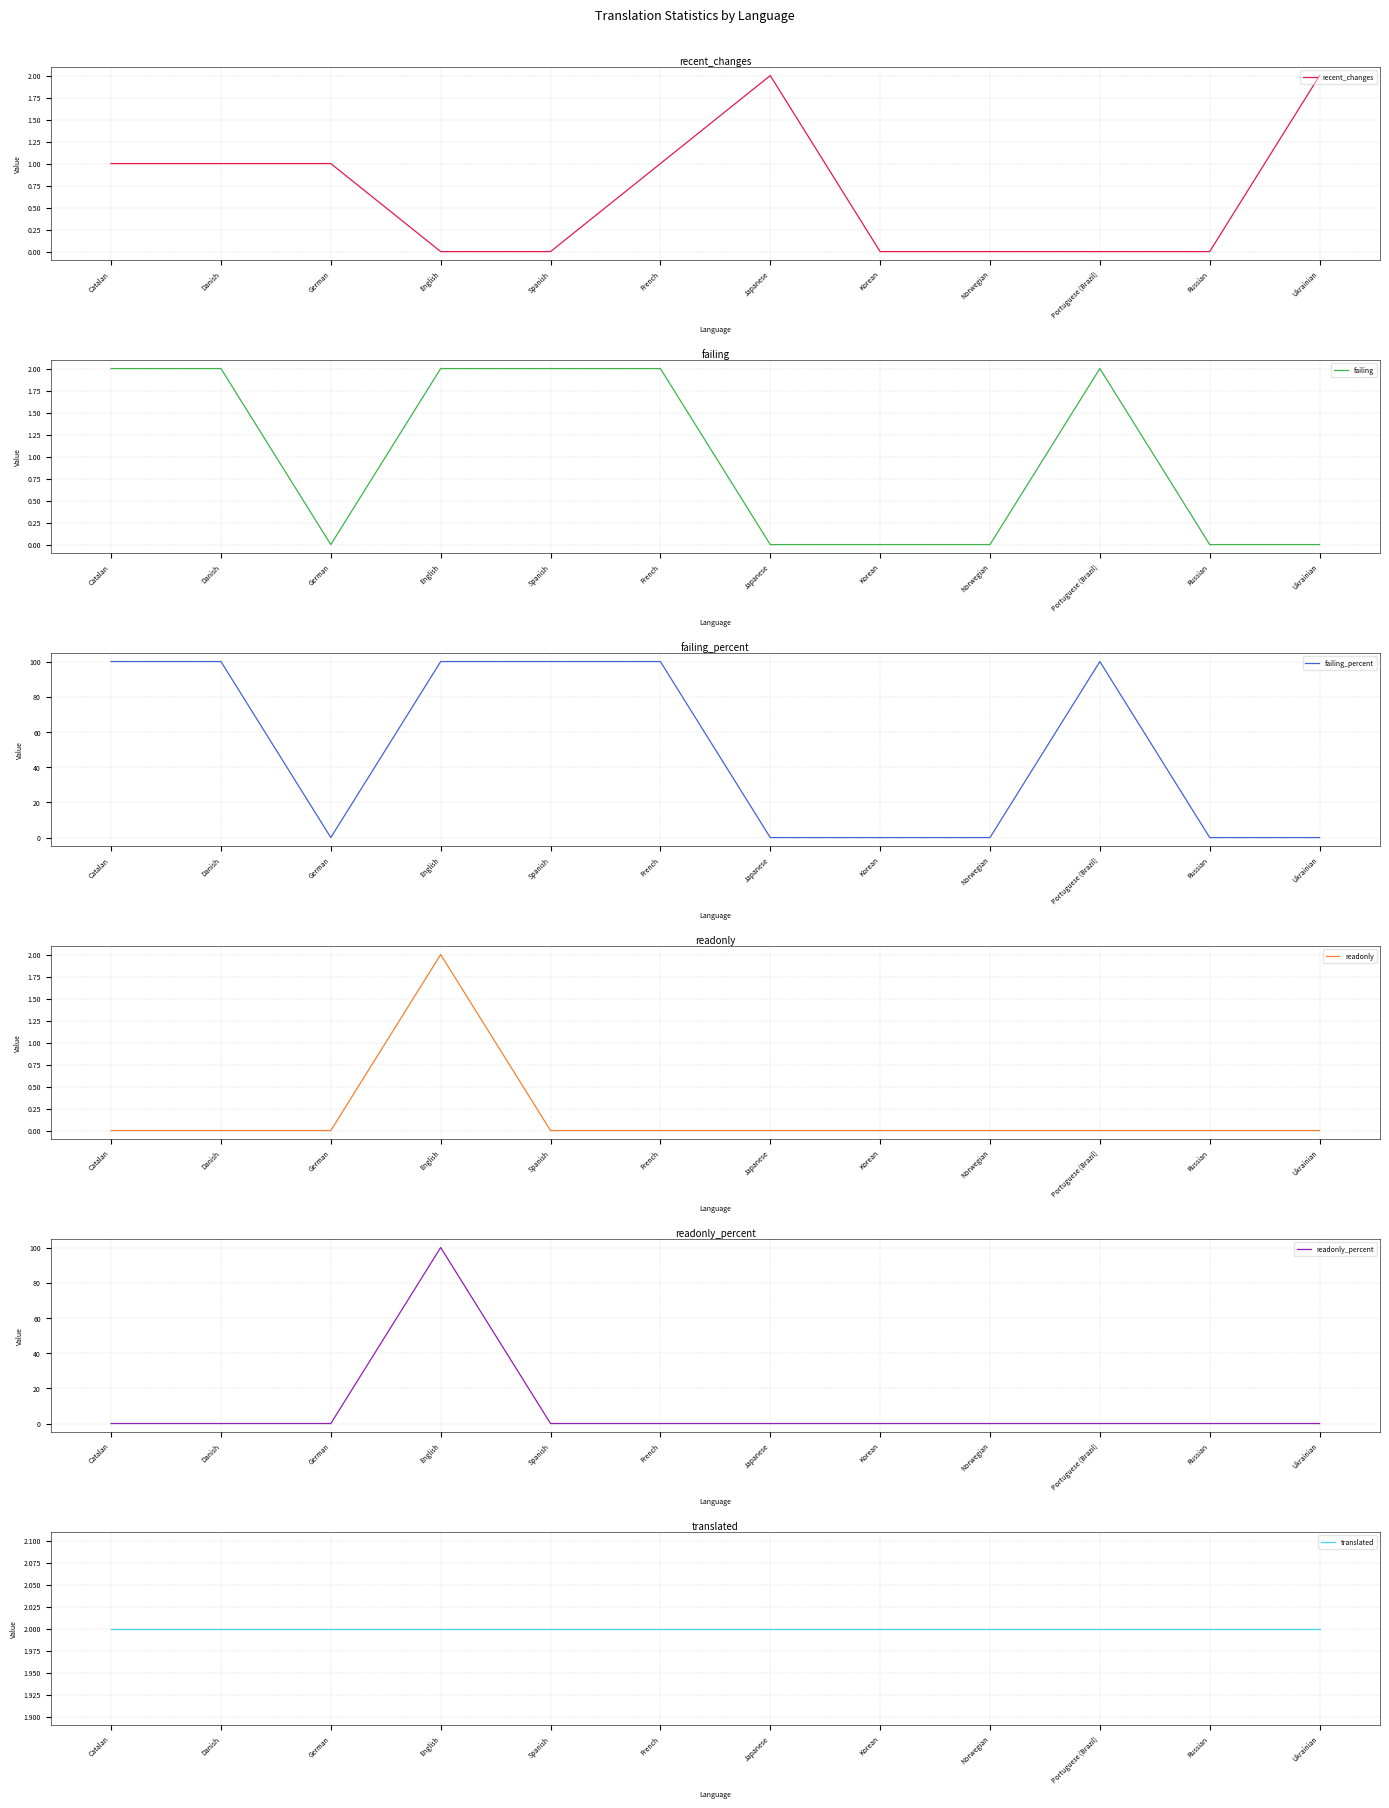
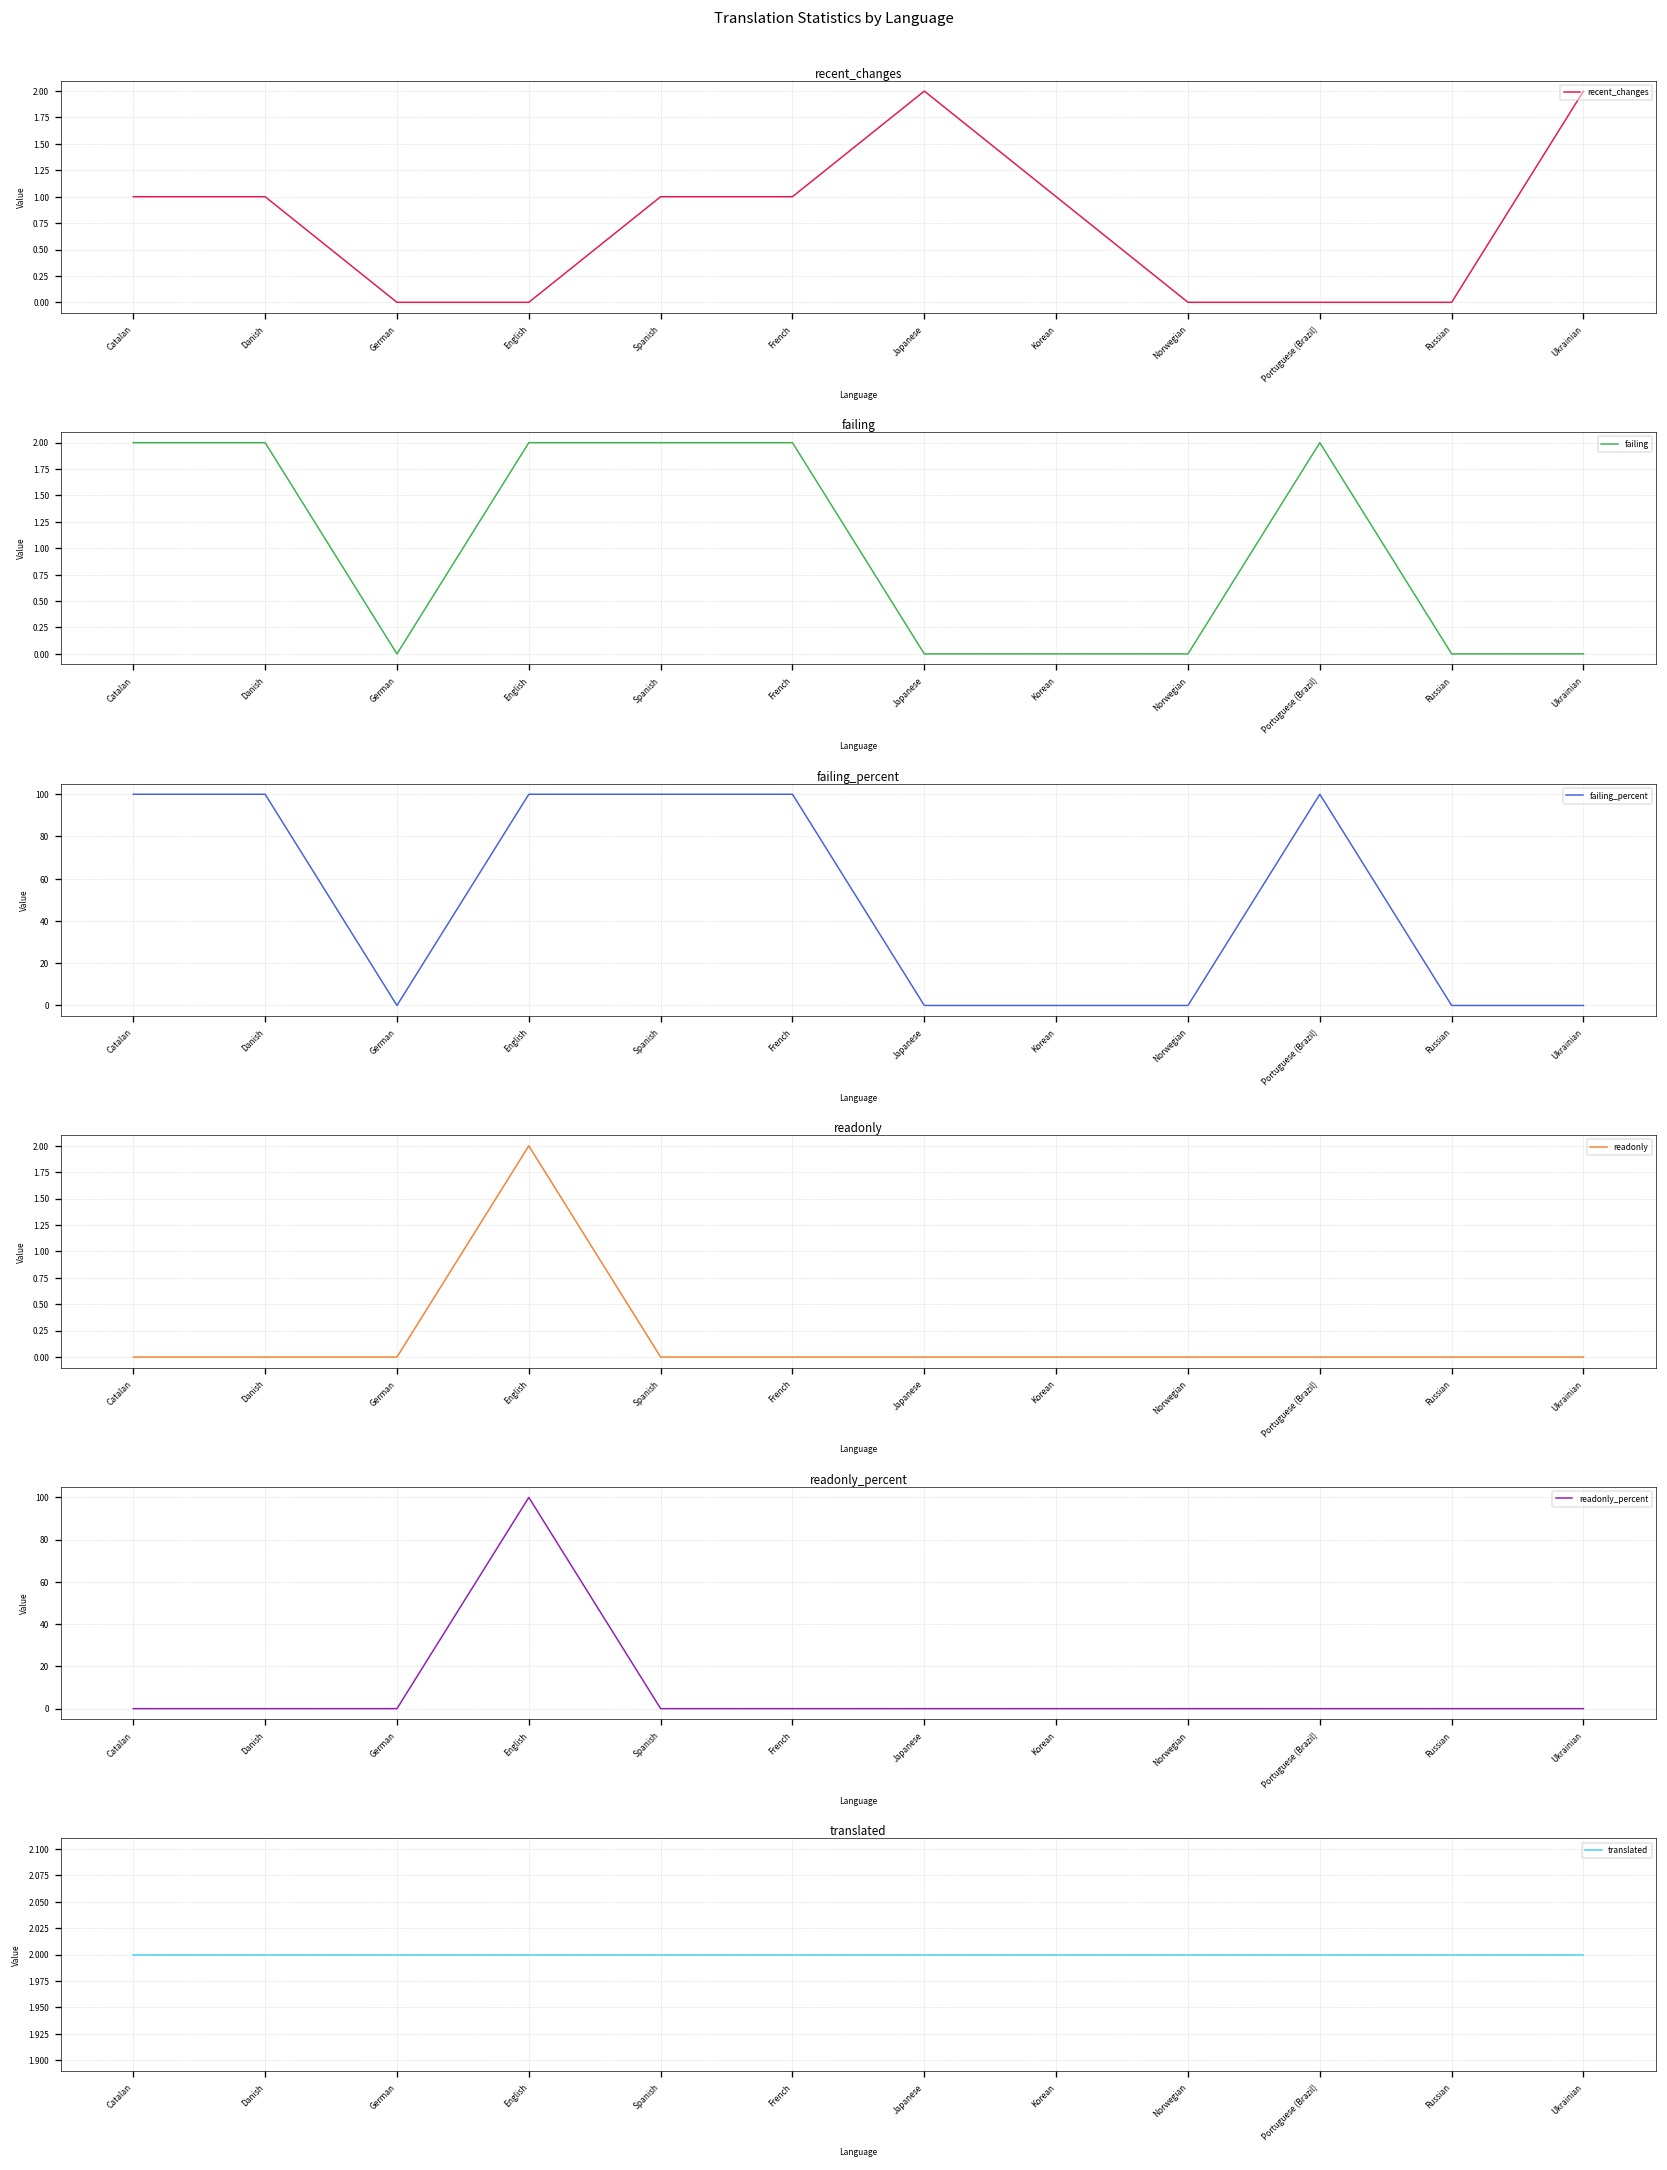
recent_changes, German: 1 -> 0
recent_changes, Spanish: 0 -> 1
recent_changes, Korean: 0 -> 1
